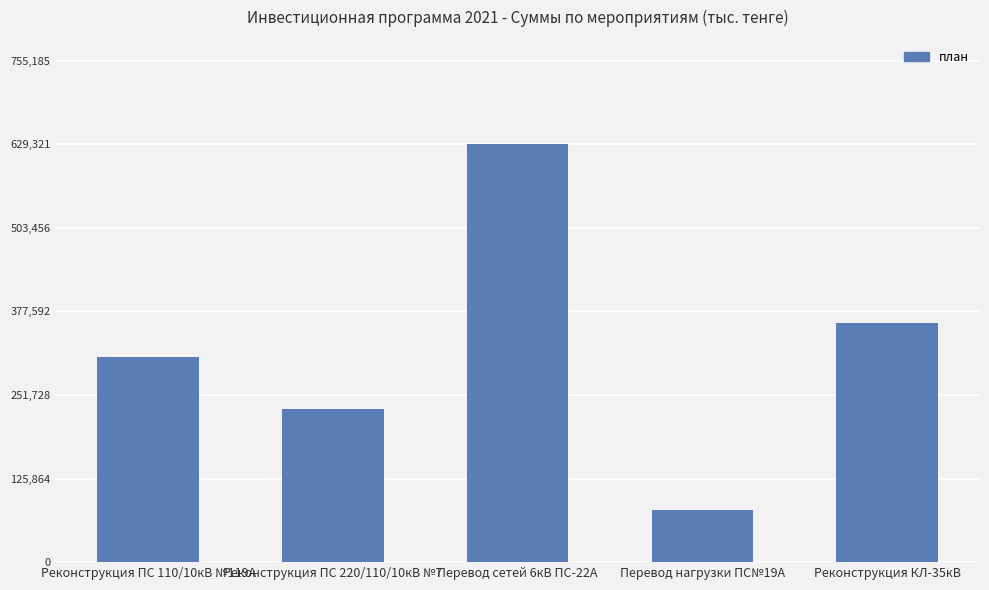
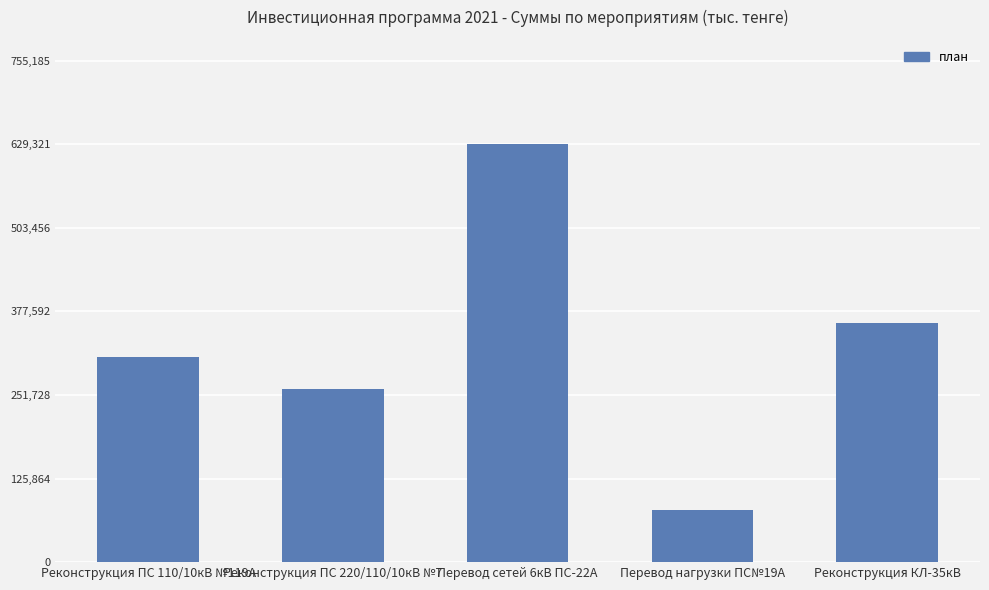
Реконструкция ПС 220/110/10кВ №7: 230,000 -> 260,000
